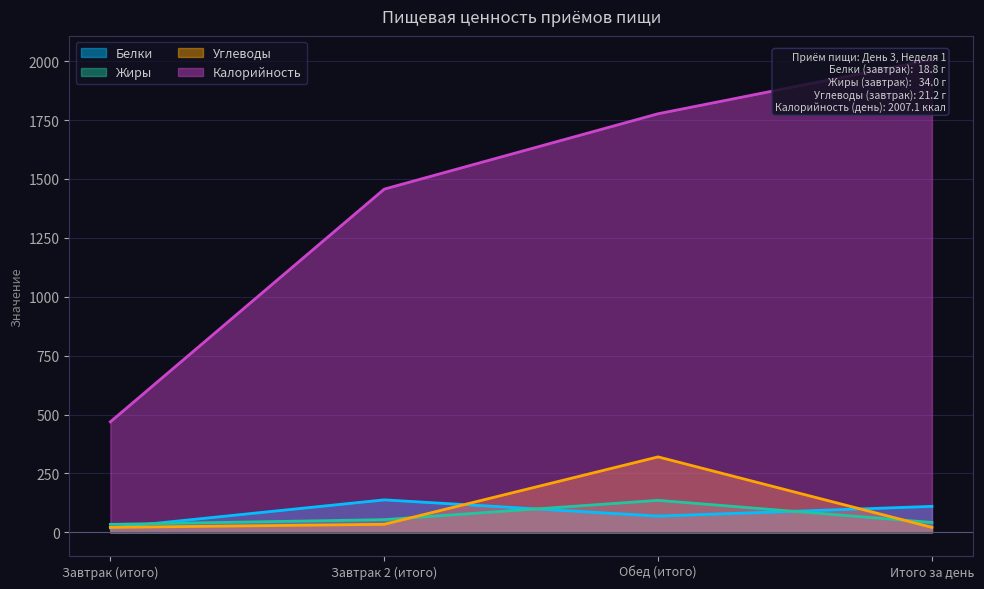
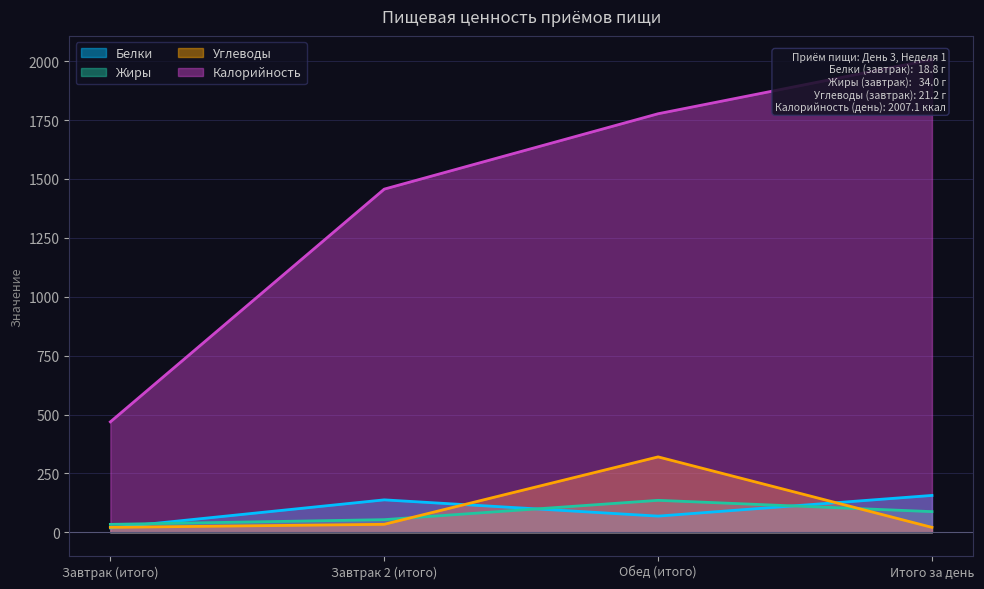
Белки, Итого за день: 110 -> 160
Жиры, Итого за день: 40 -> 90
